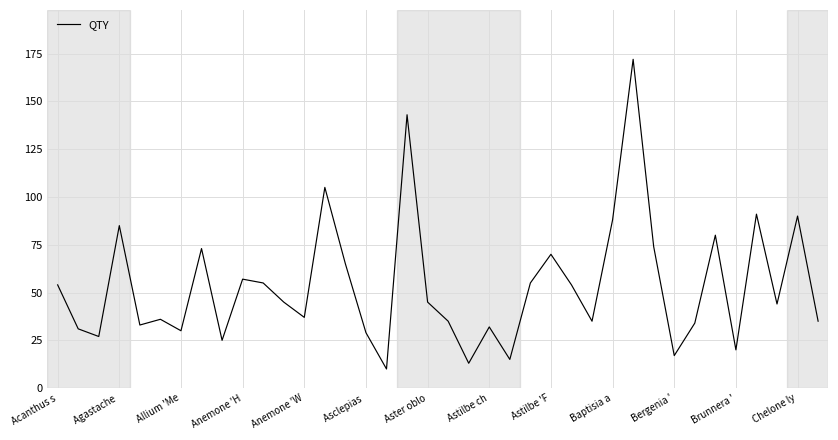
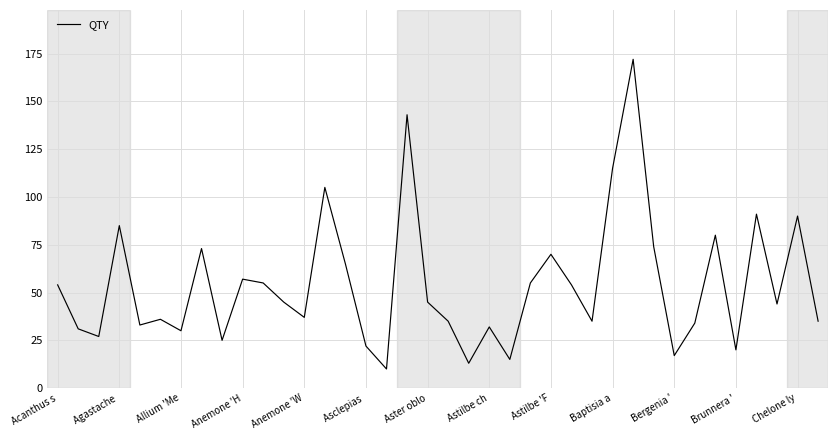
Asclepias: 29 -> 22
Baptisia a: 88 -> 115
